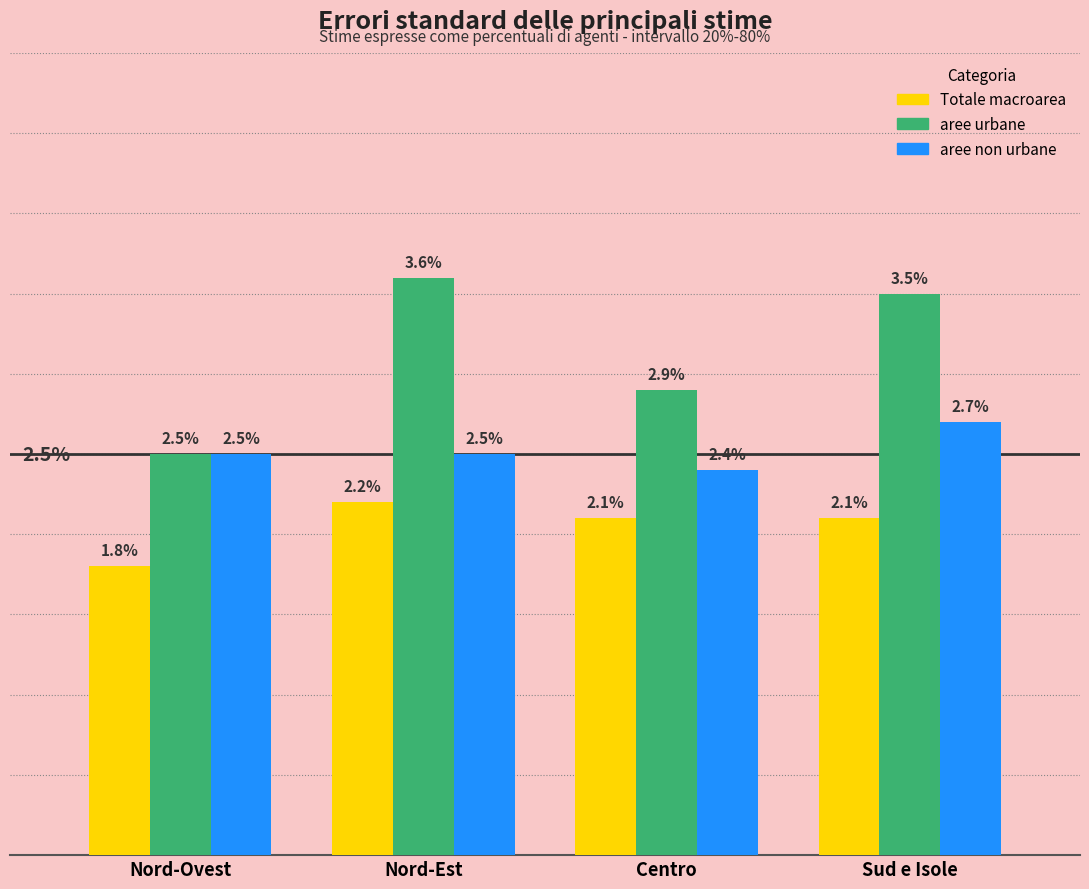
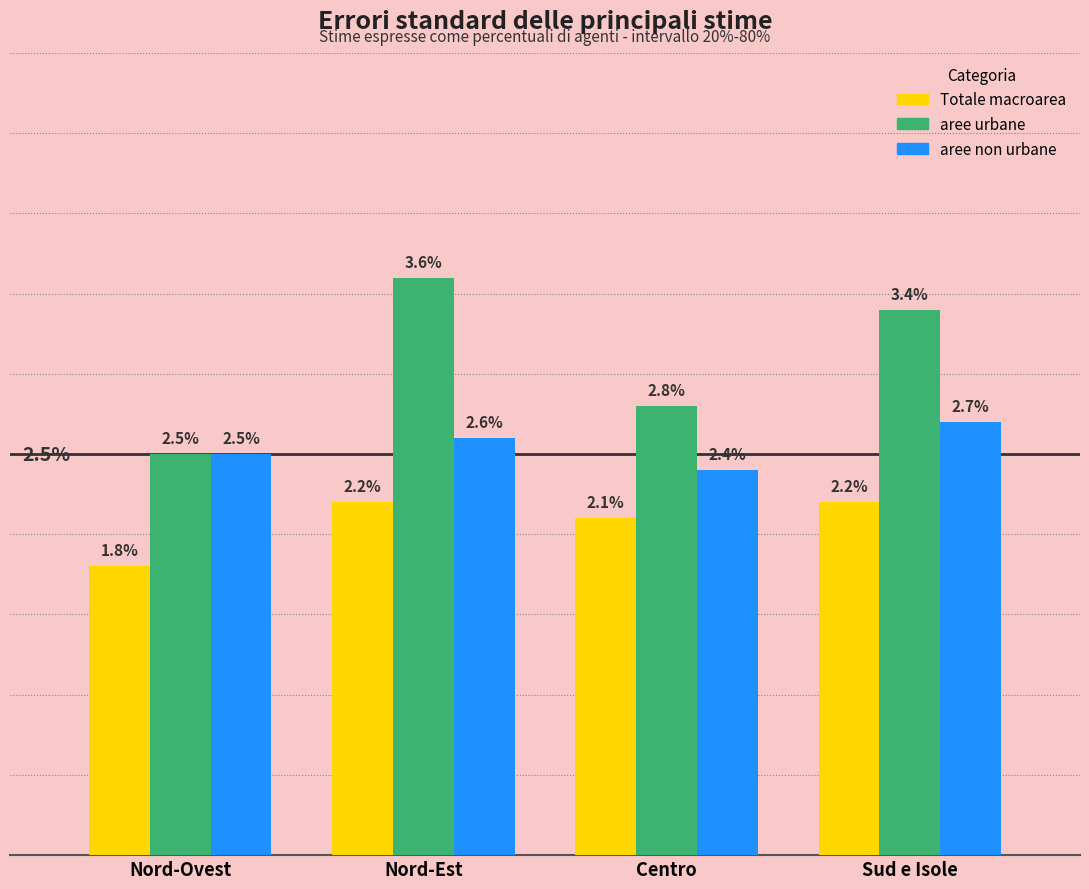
aree non urbane, Nord-Est: 2.5% -> 2.6%
aree urbane, Centro: 2.9% -> 2.8%
Totale macroarea, Sud e Isole: 2.1% -> 2.2%
aree urbane, Sud e Isole: 3.5% -> 3.4%
